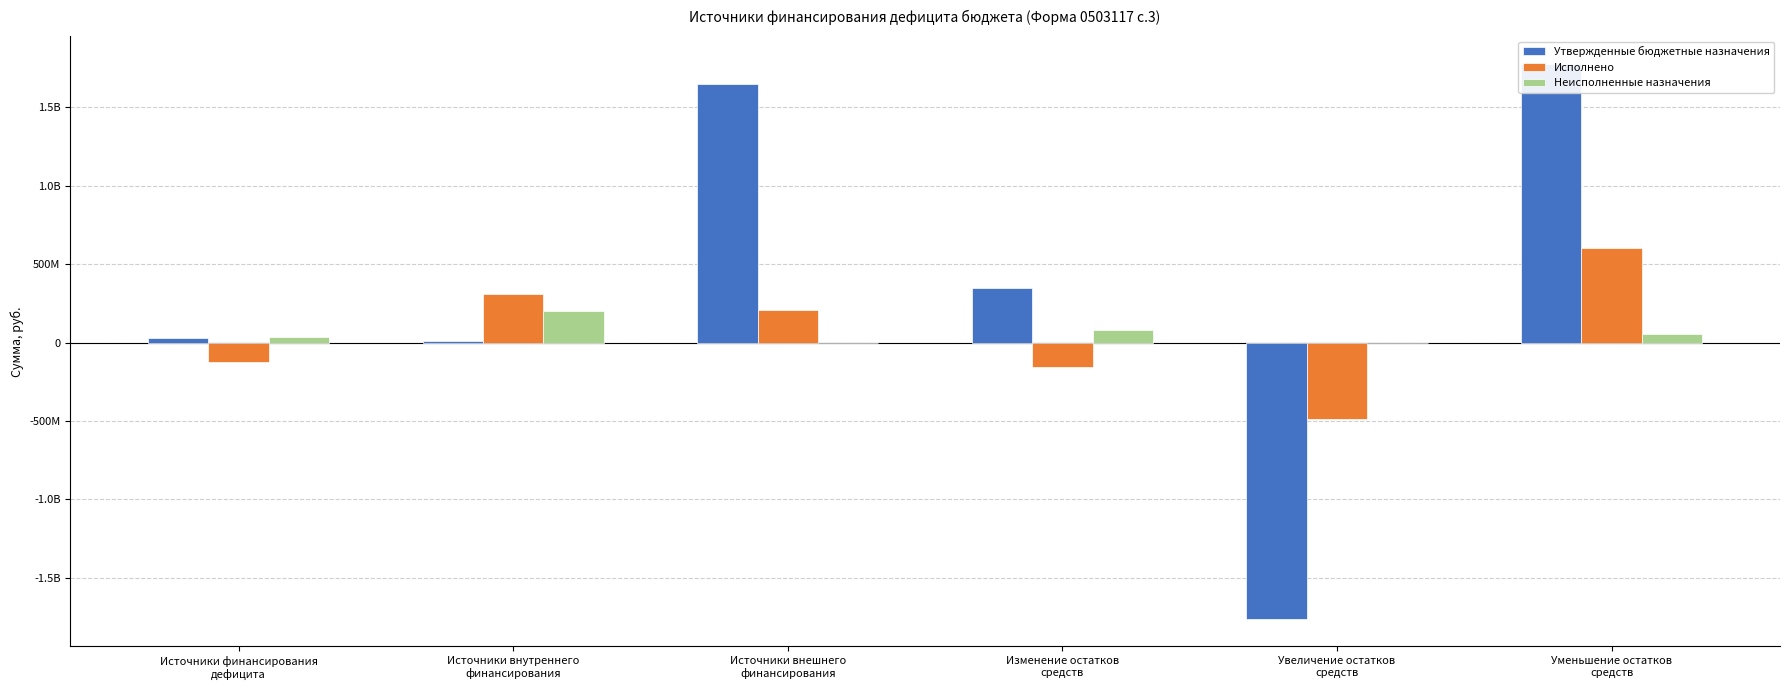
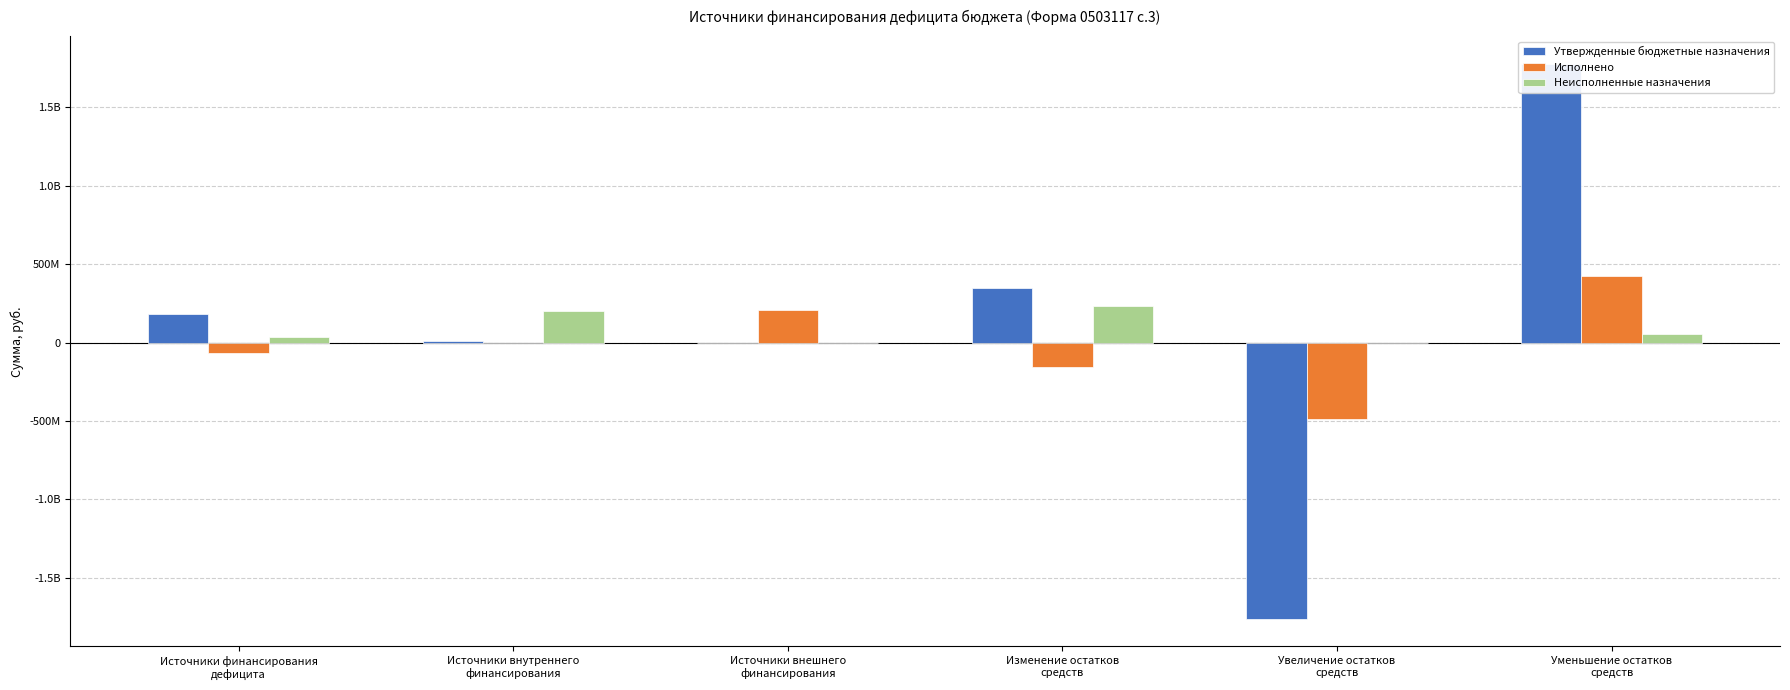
Утвержденные бюджетные назначения, Источники финансирования дефицита: 30000000 -> 180000000
Исполнено, Источники финансирования дефицита: -120000000 -> -60000000
Исполнено, Источники внутреннего финансирования: 310000000 -> 0
Утвержденные бюджетные назначения, Источники внешнего финансирования: 1650000000 -> 0
Неисполненные назначения, Изменение остатков средств: 80000000 -> 240000000
Исполнено, Уменьшение остатков средств: 600000000 -> 420000000
